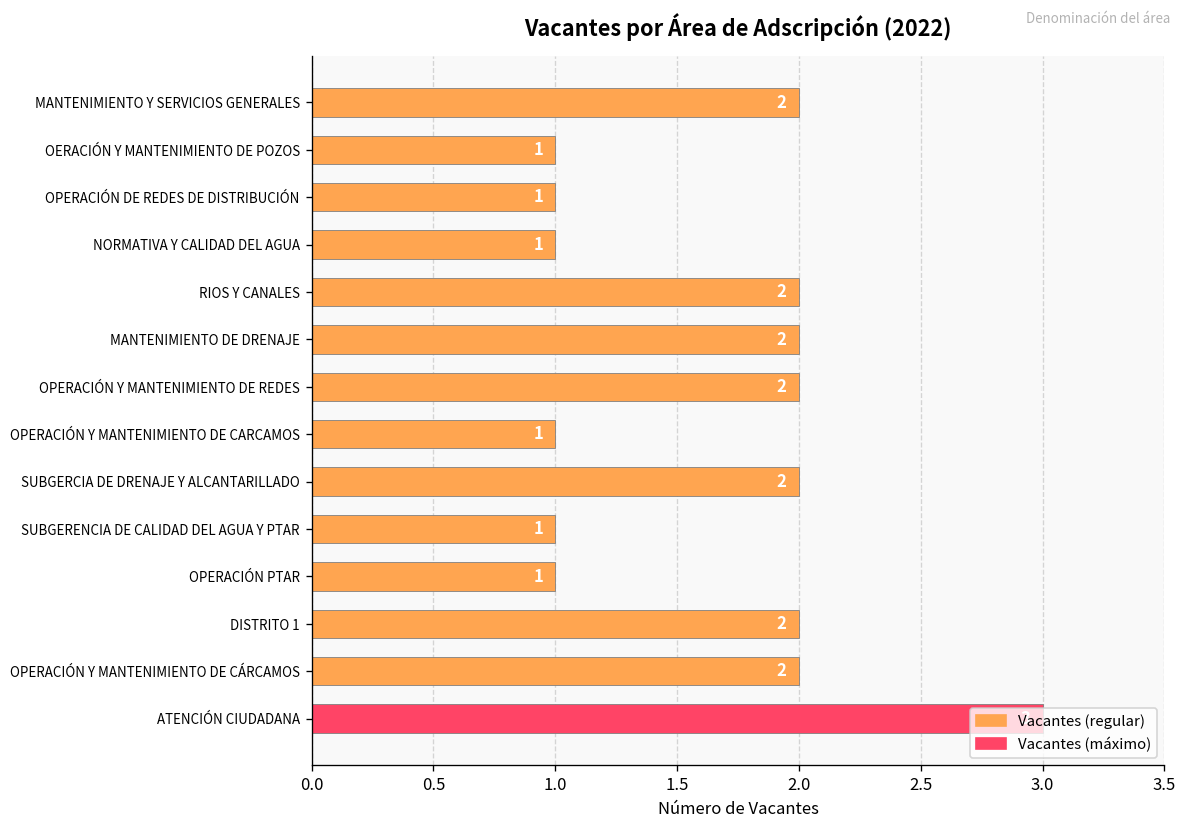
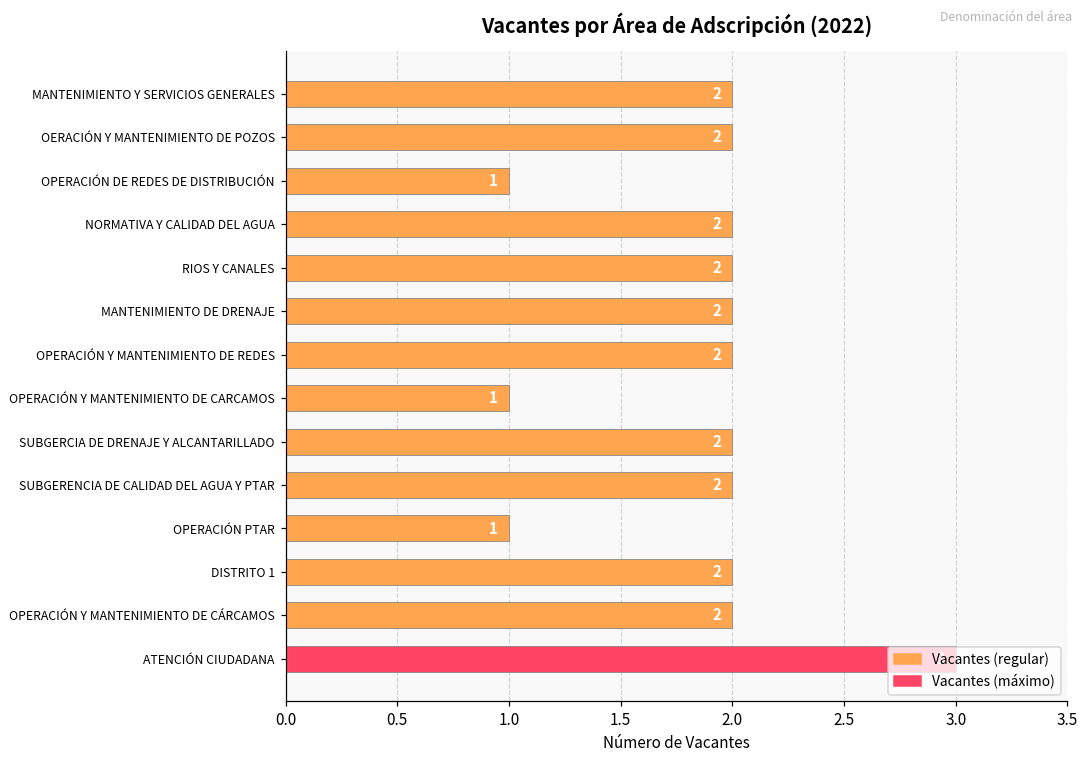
OERACIÓN Y MANTENIMIENTO DE POZOS: 1 -> 2
NORMATIVA Y CALIDAD DEL AGUA: 1 -> 2
SUBGERENCIA DE CALIDAD DEL AGUA Y PTAR: 1 -> 2
